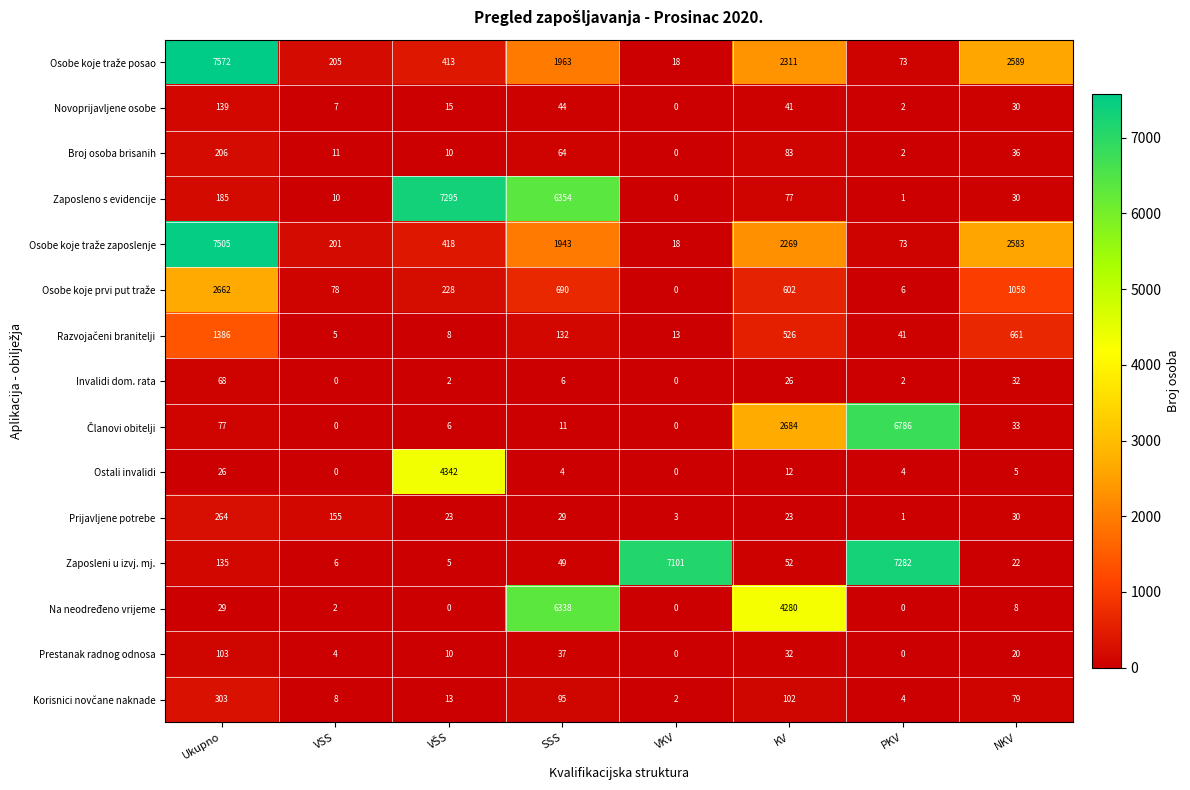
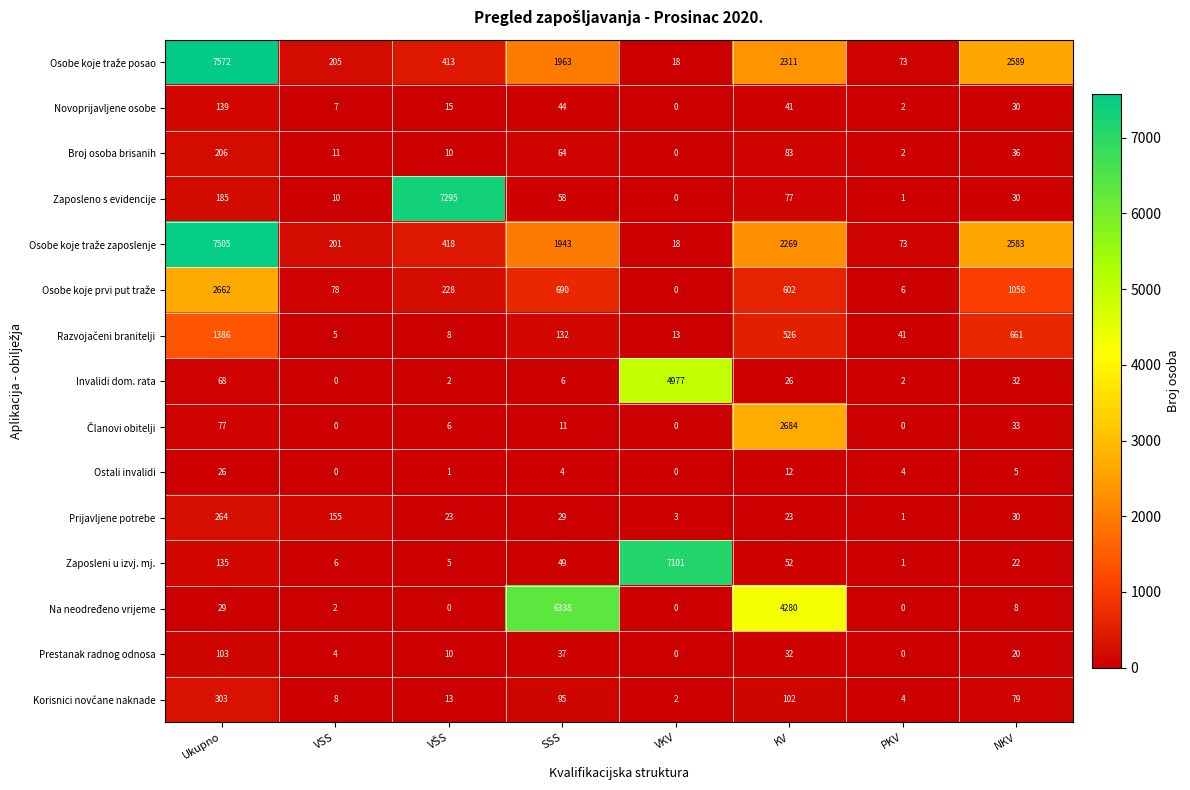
Zaposleno s evidencije, SSS: 6354 -> 58
Invalidi dom. rata, VKV: 0 -> 4977
Članovi obitelji, PKV: 6786 -> 0
Ostali invalidi, VŠS: 4342 -> 1
Zaposleni u izvj. mj., PKV: 7282 -> 1
